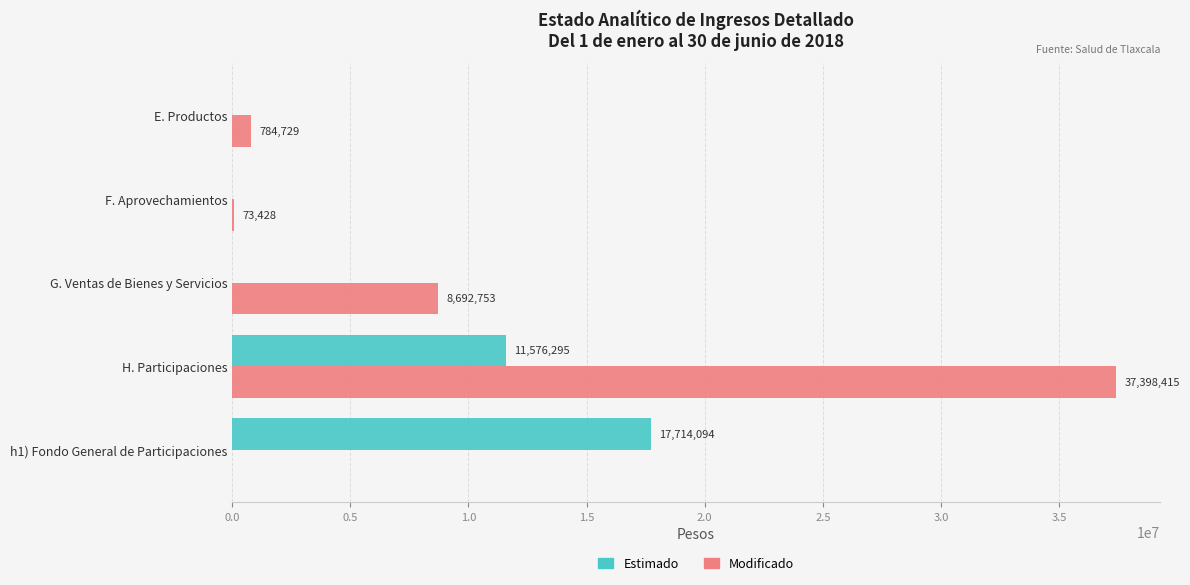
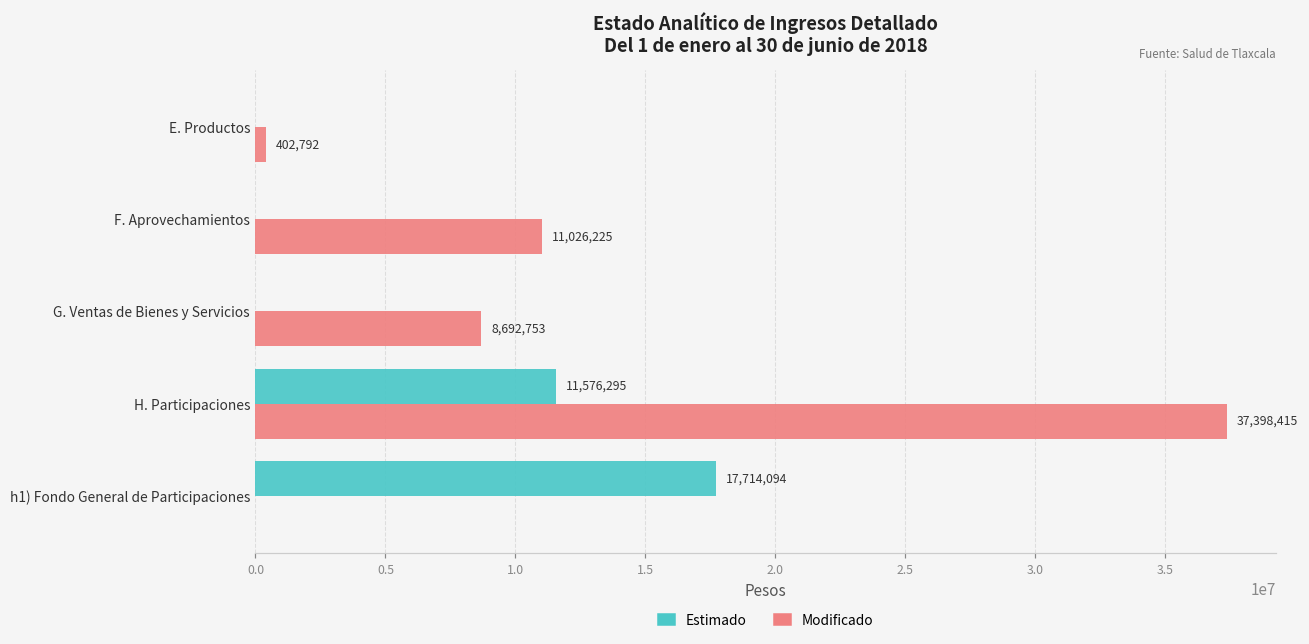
Modificado, E. Productos: 784,729 -> 402,792
Modificado, F. Aprovechamientos: 73,428 -> 11,026,225
